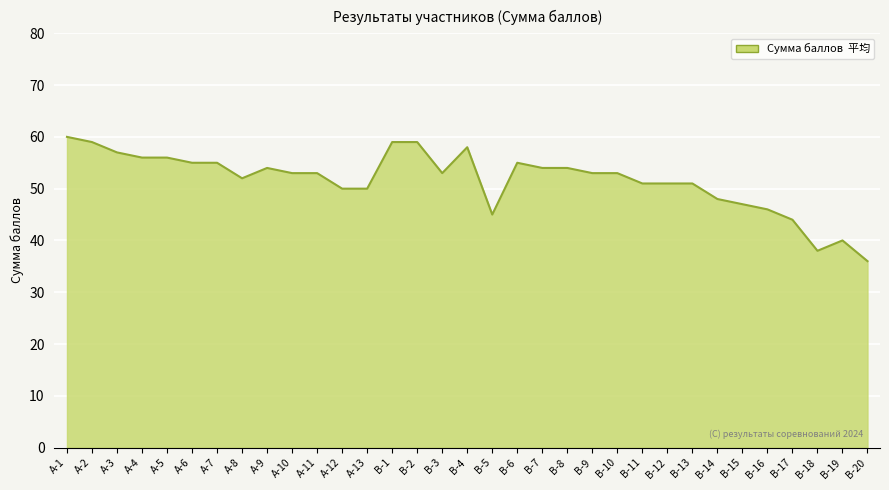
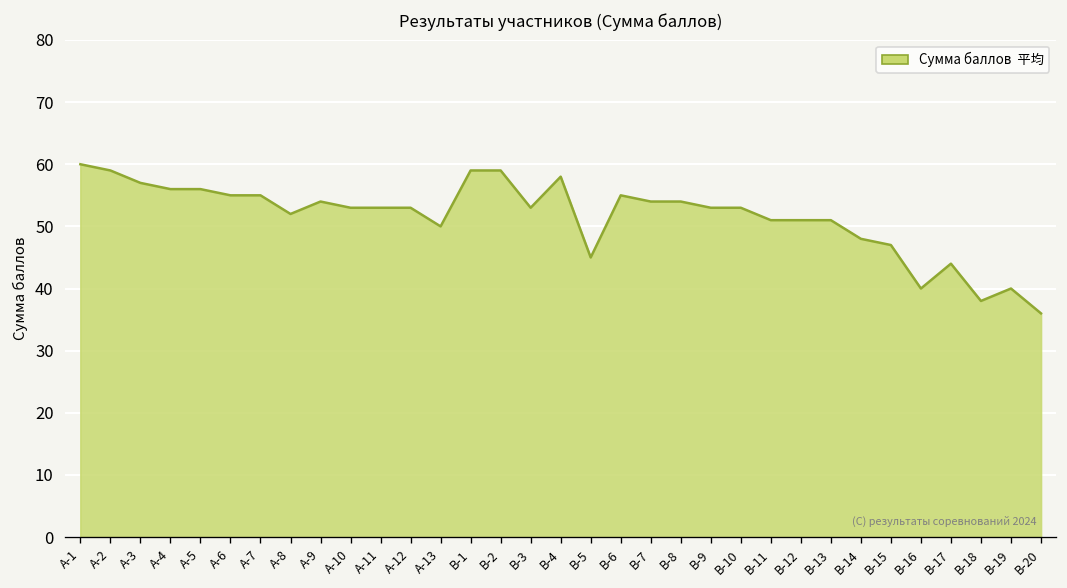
А-12: 50 -> 53
В-16: 46 -> 40
